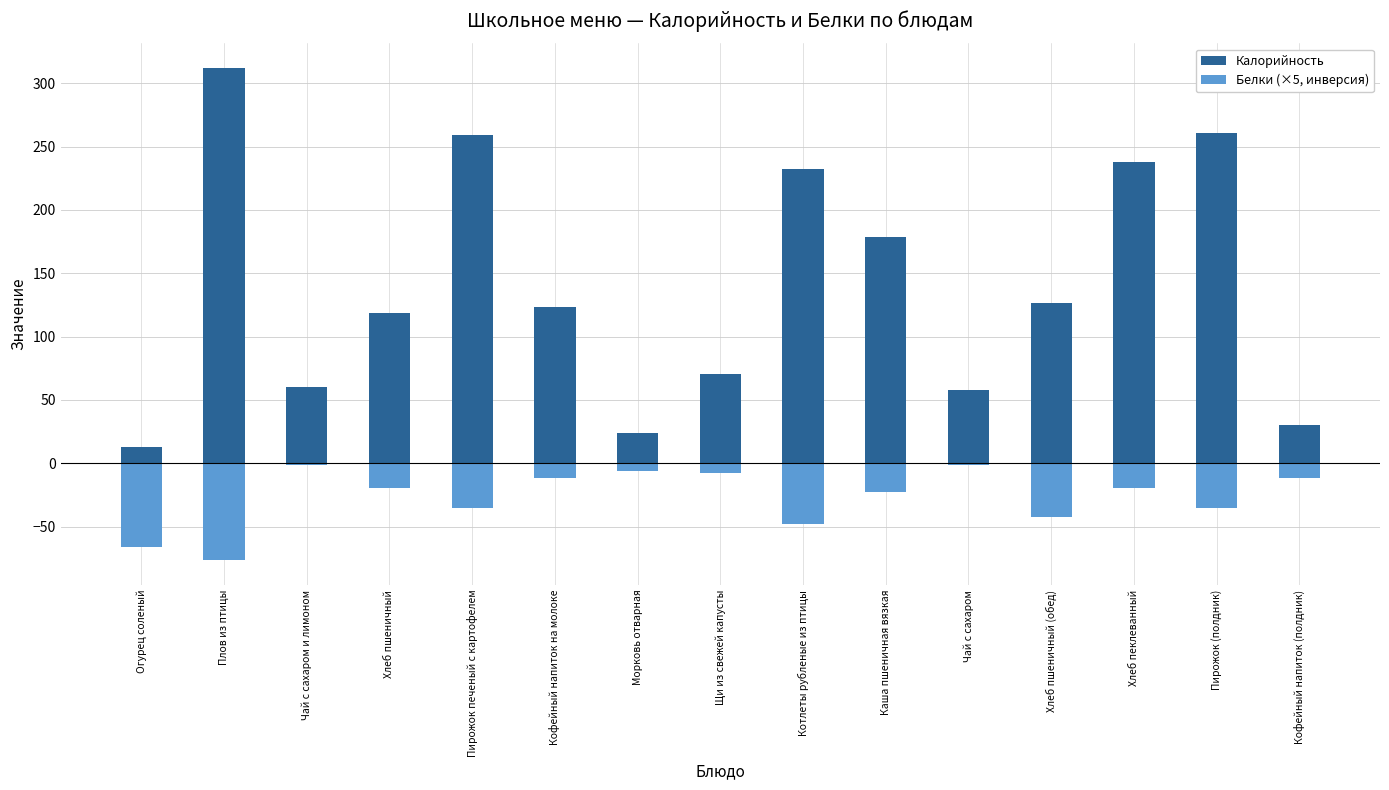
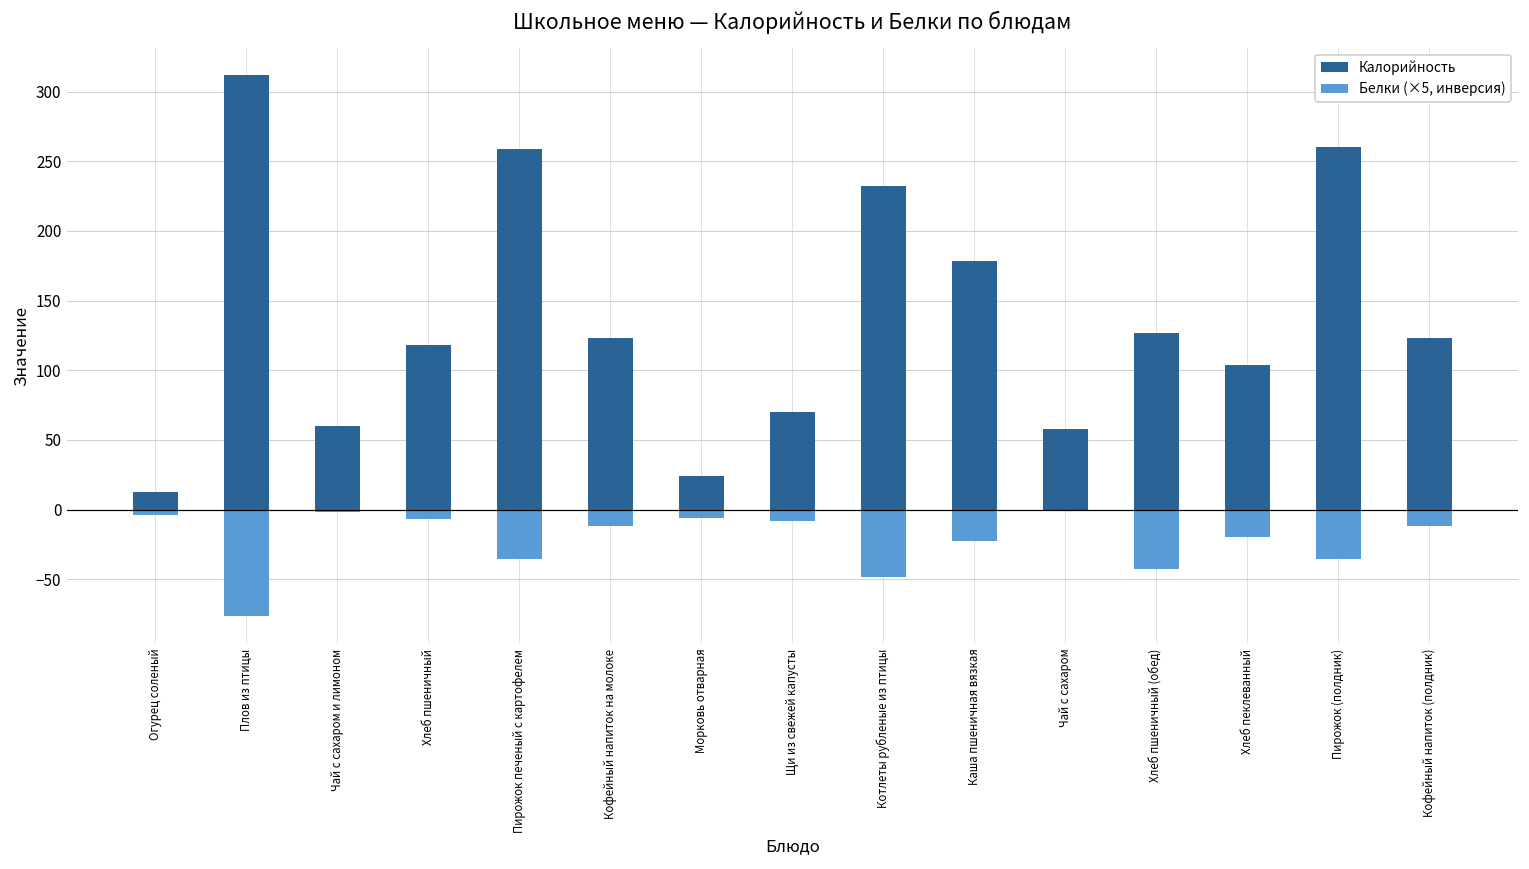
Белки (×5, инверсия), Огурец соленый: -66 -> -4
Белки (×5, инверсия), Хлеб пшеничный: -20 -> -7
Калорийность, Хлеб пеклеванный: 238 -> 104
Калорийность, Кофейный напиток (полдник): 31 -> 124
